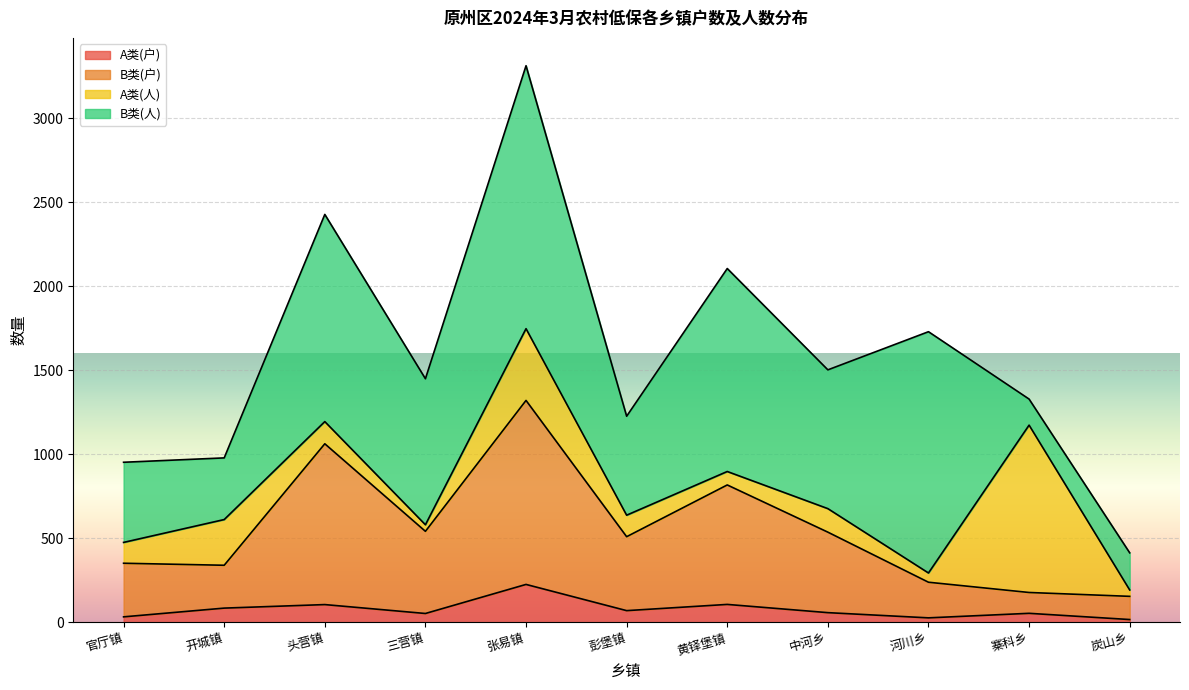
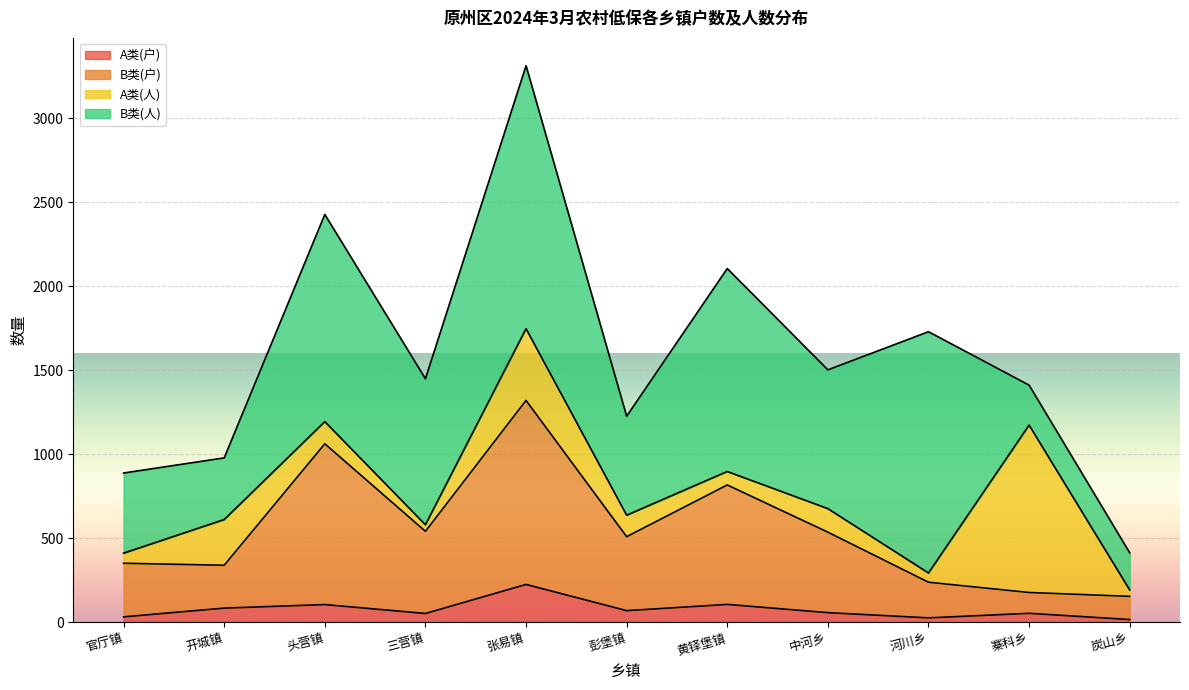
A类(人), 官厅镇: 120 -> 60
B类(人), 寨科乡: 160 -> 240
